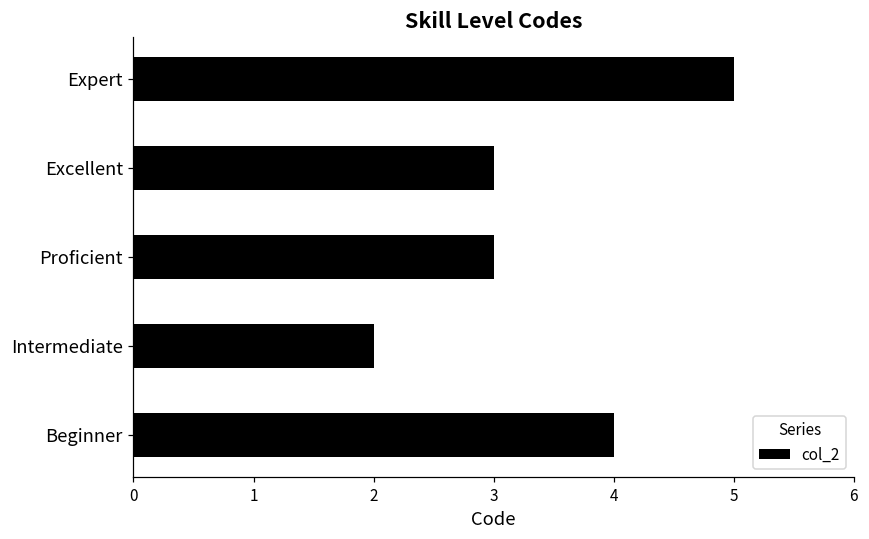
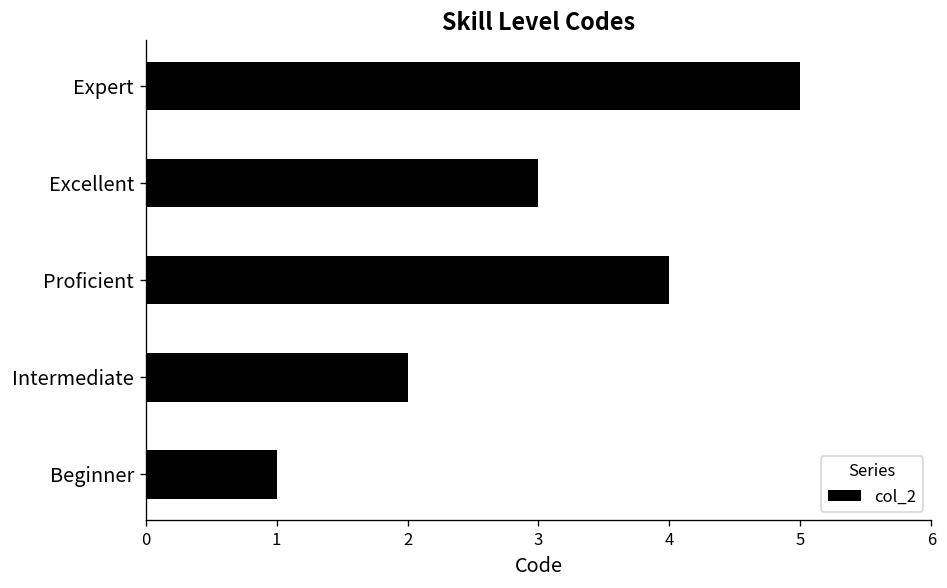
Proficient: 3 -> 4
Beginner: 4 -> 1
